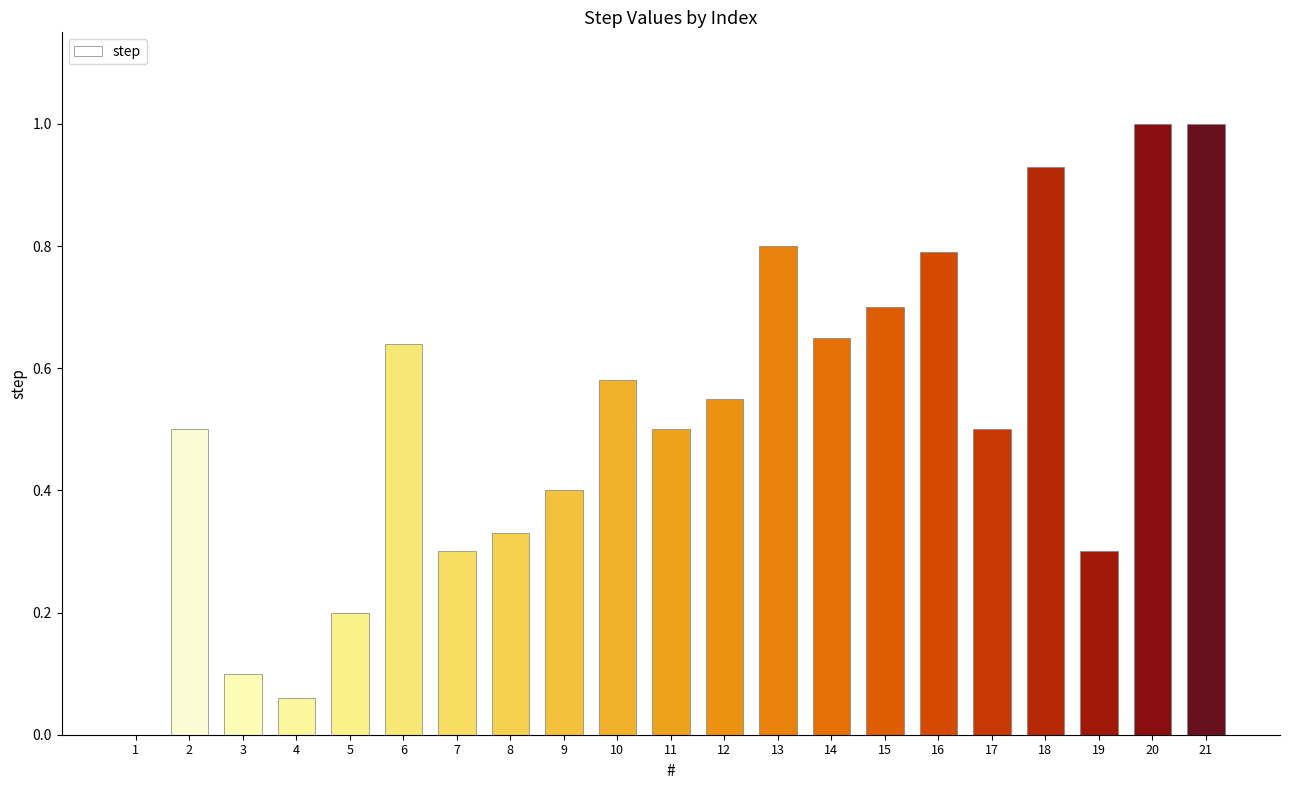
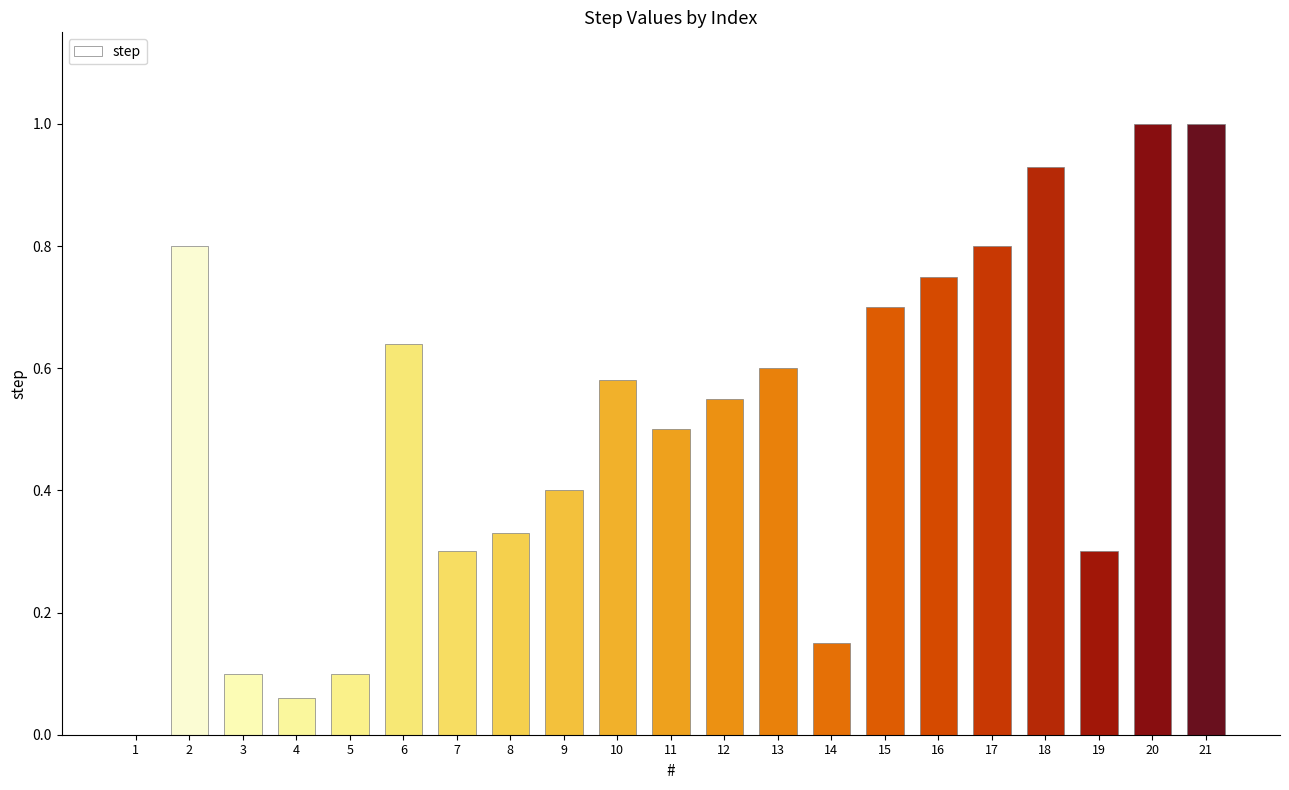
2: 0.5 -> 0.8
5: 0.2 -> 0.1
13: 0.8 -> 0.6
14: 0.65 -> 0.15
16: 0.79 -> 0.75
17: 0.5 -> 0.8
